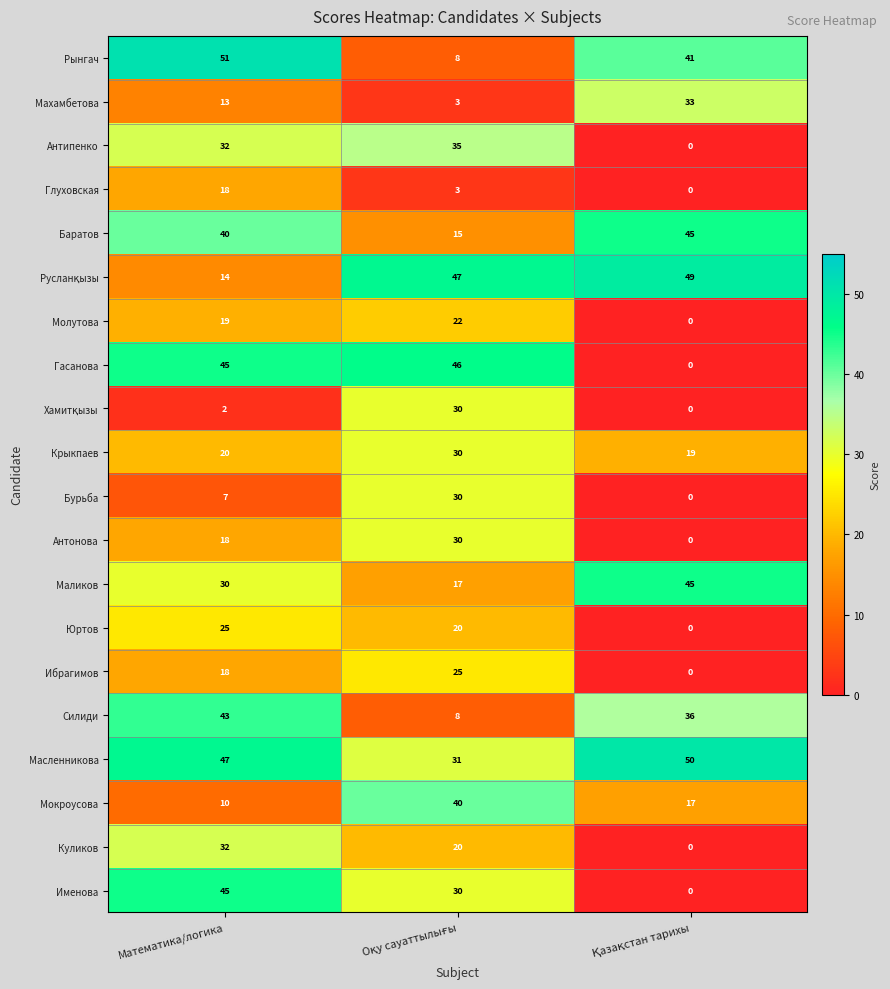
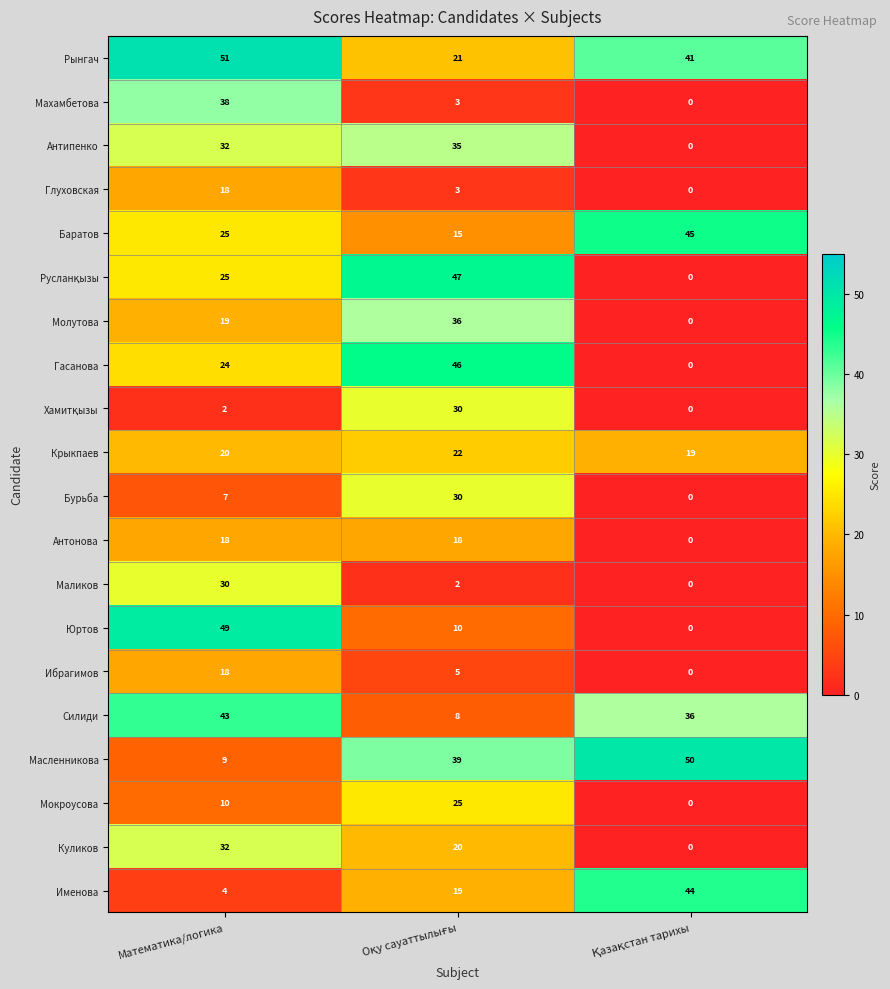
Рынгач, Оқу сауаттылығы: 8 -> 21
Махамбетова, Математика/логика: 13 -> 38
Махамбетова, Қазақстан тарихы: 33 -> 0
Баратов, Математика/логика: 40 -> 25
Русланқызы, Математика/логика: 14 -> 25
Русланқызы, Қазақстан тарихы: 49 -> 0
Молутова, Оқу сауаттылығы: 22 -> 36
Гасанова, Математика/логика: 45 -> 24
Крыкпаев, Оқу сауаттылығы: 30 -> 22
Антонова, Оқу сауаттылығы: 30 -> 18
Маликов, Оқу сауаттылығы: 17 -> 2
Маликов, Қазақстан тарихы: 45 -> 0
Юртов, Математика/логика: 25 -> 49
Юртов, Оқу сауаттылығы: 20 -> 10
Ибрагимов, Оқу сауаттылығы: 25 -> 5
Масленникова, Математика/логика: 47 -> 9
Масленникова, Оқу сауаттылығы: 31 -> 39
Мокроусова, Оқу сауаттылығы: 40 -> 25
Мокроусова, Қазақстан тарихы: 17 -> 0
Именова, Математика/логика: 45 -> 4
Именова, Оқу сауаттылығы: 30 -> 19
Именова, Қазақстан тарихы: 0 -> 44
